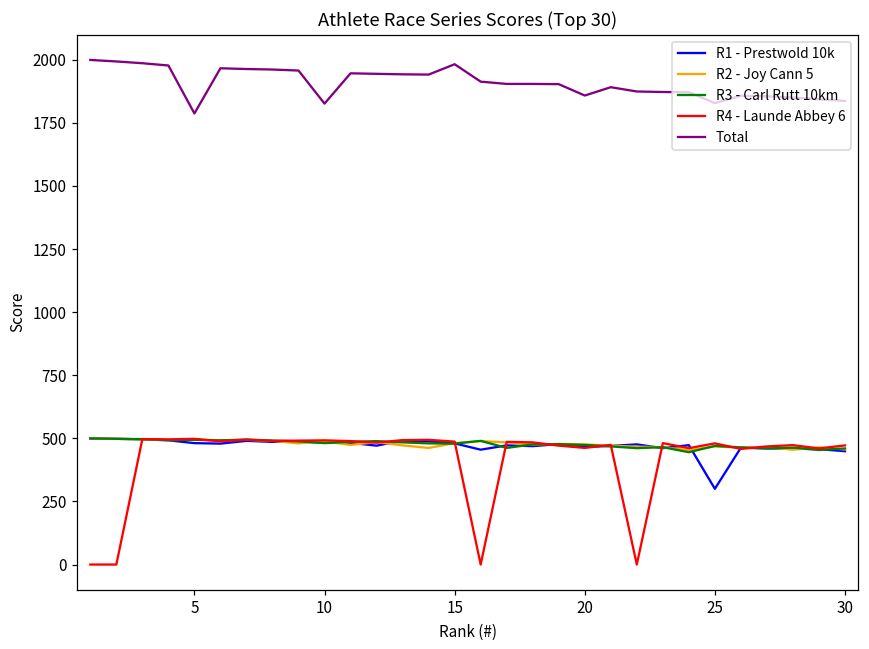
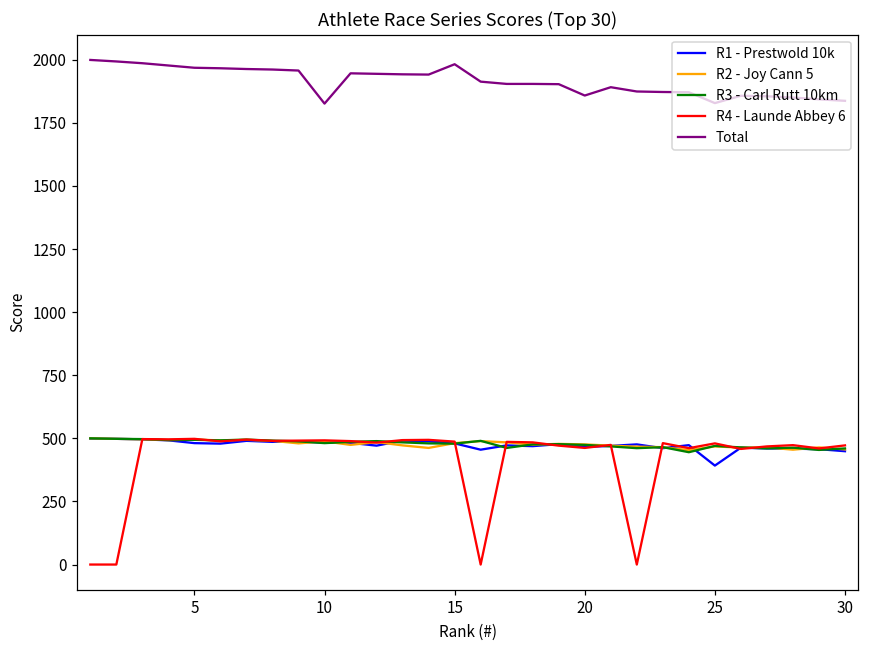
Total, 5: 1790 -> 1970
R1 - Prestwold 10k, 25: 300 -> 390
